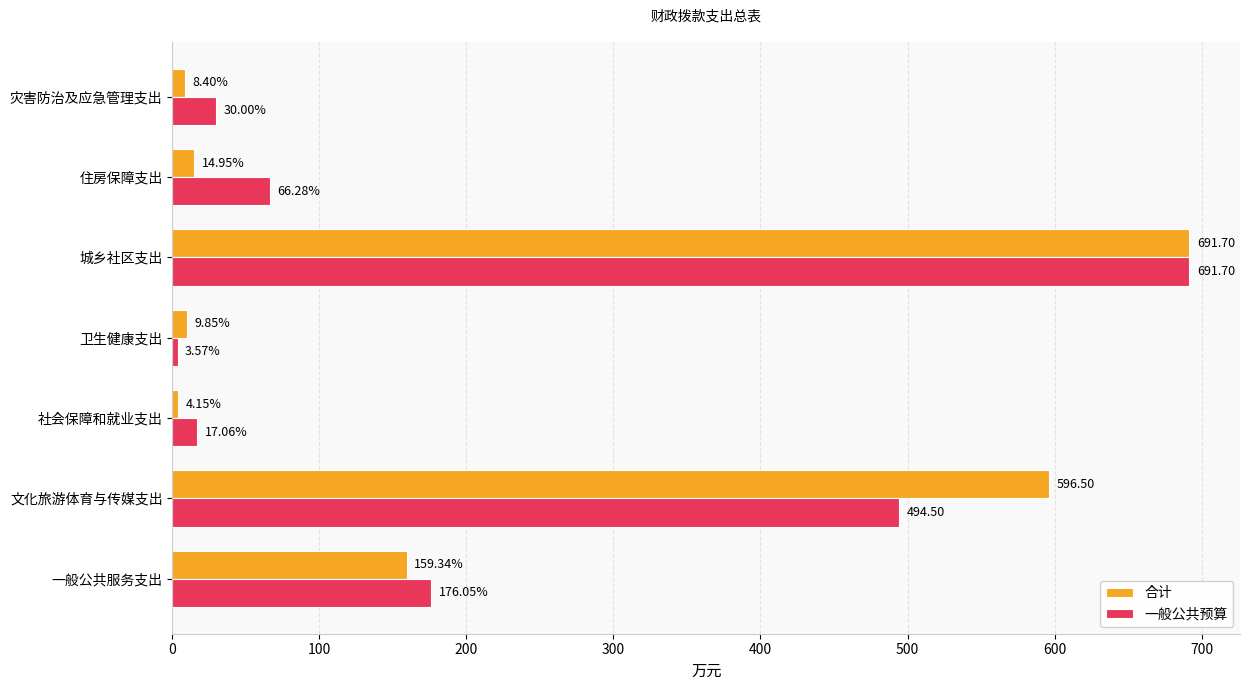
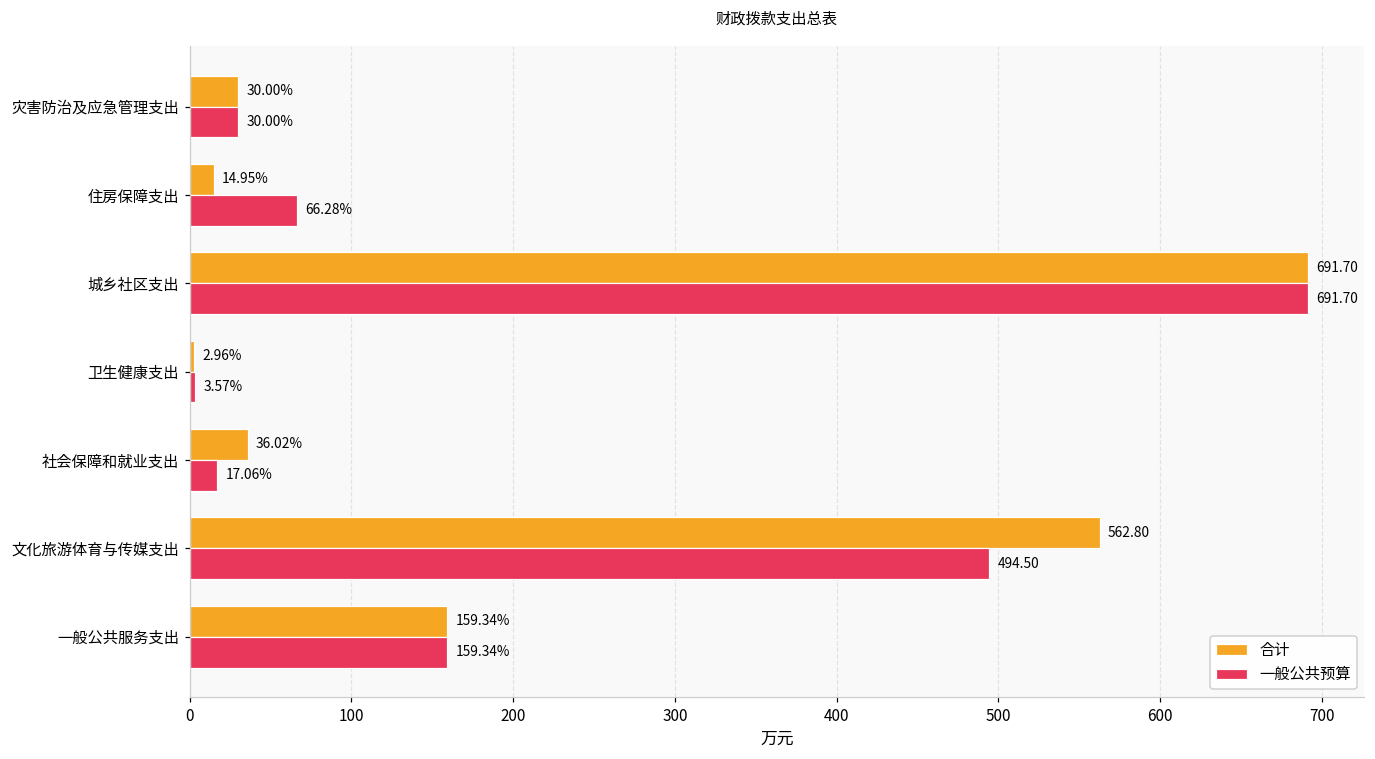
合计, 灾害防治及应急管理支出: 8.40% -> 30.00%
合计, 卫生健康支出: 9.85% -> 2.96%
合计, 社会保障和就业支出: 4.15% -> 36.02%
合计, 文化旅游体育与传媒支出: 596.50 -> 562.80
一般公共预算, 一般公共服务支出: 176.05% -> 159.34%
